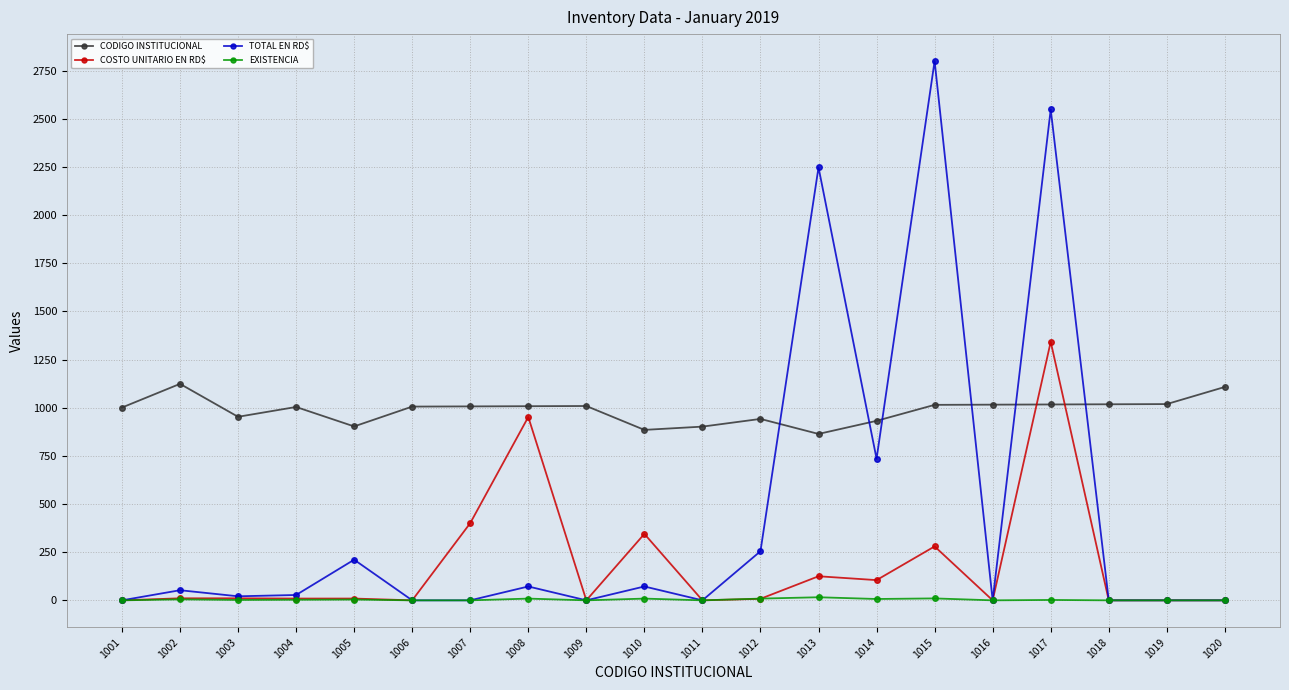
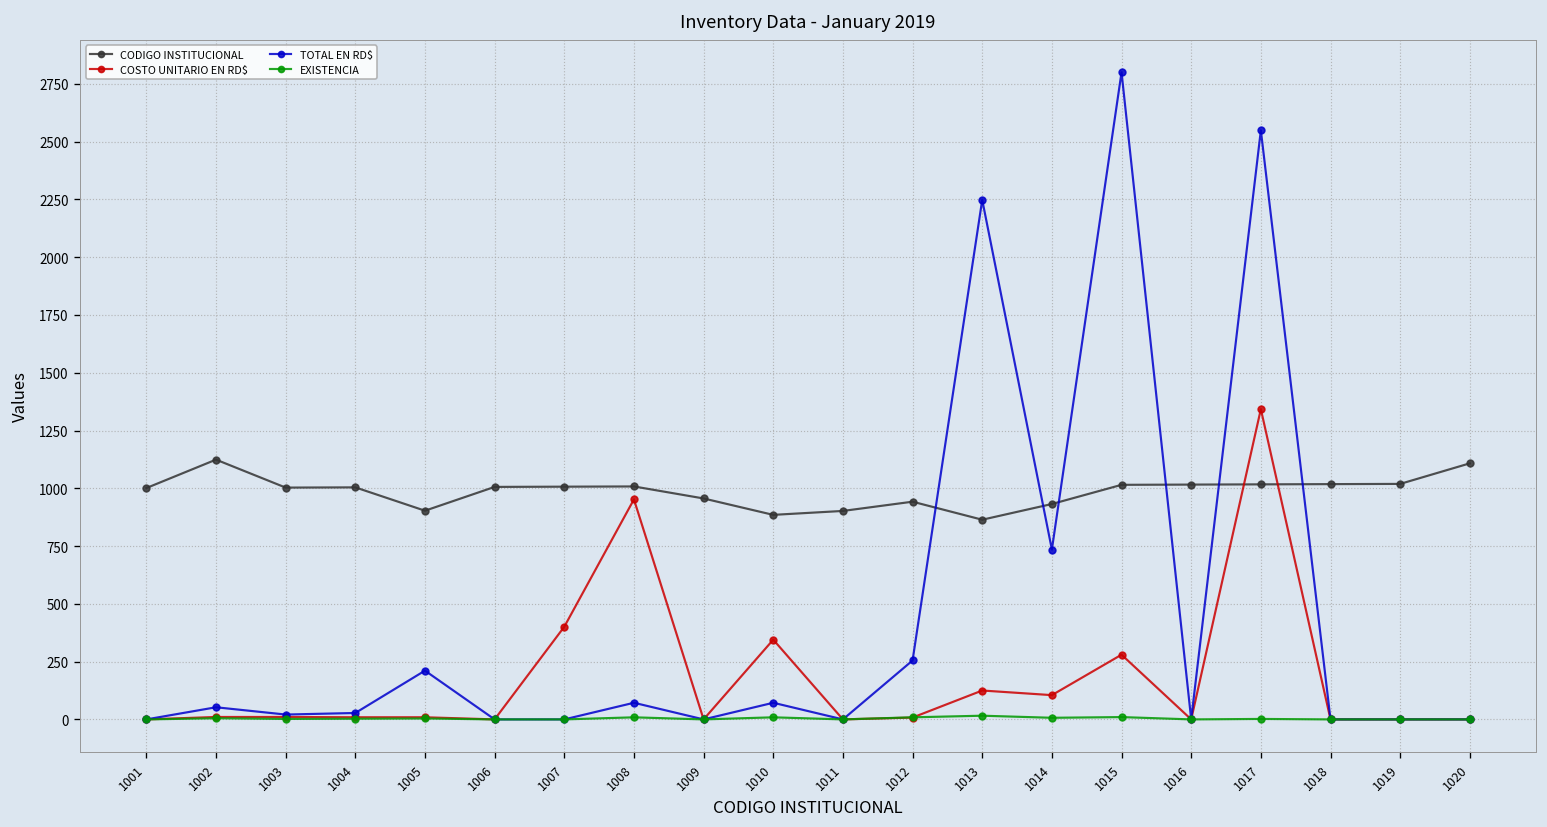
CODIGO INSTITUCIONAL, 1003: 950 -> 1000
CODIGO INSTITUCIONAL, 1009: 1010 -> 960
